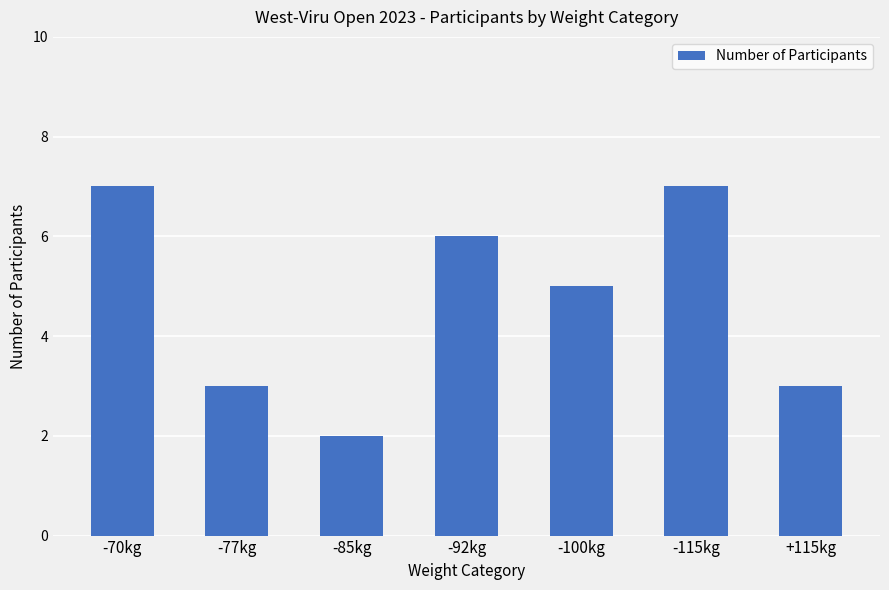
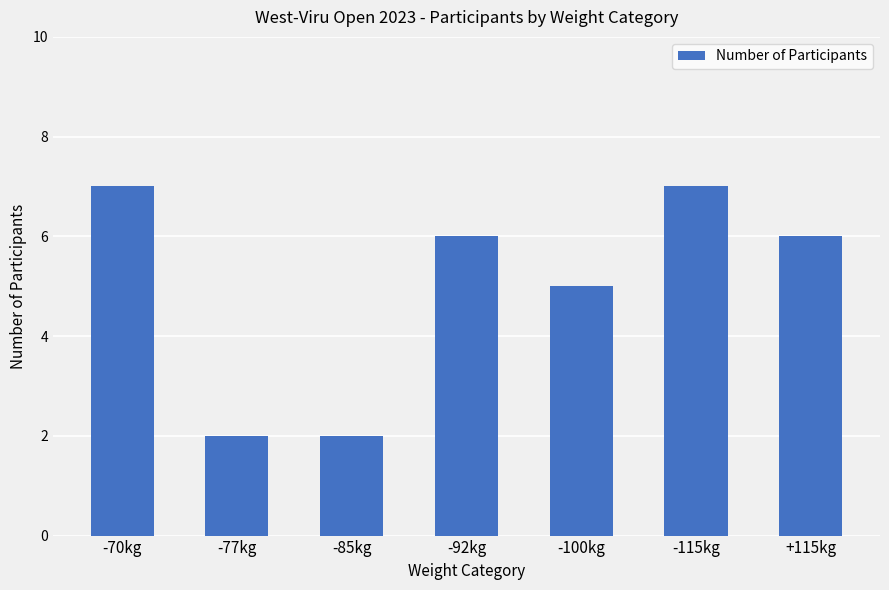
-77kg: 3 -> 2
+115kg: 3 -> 6
